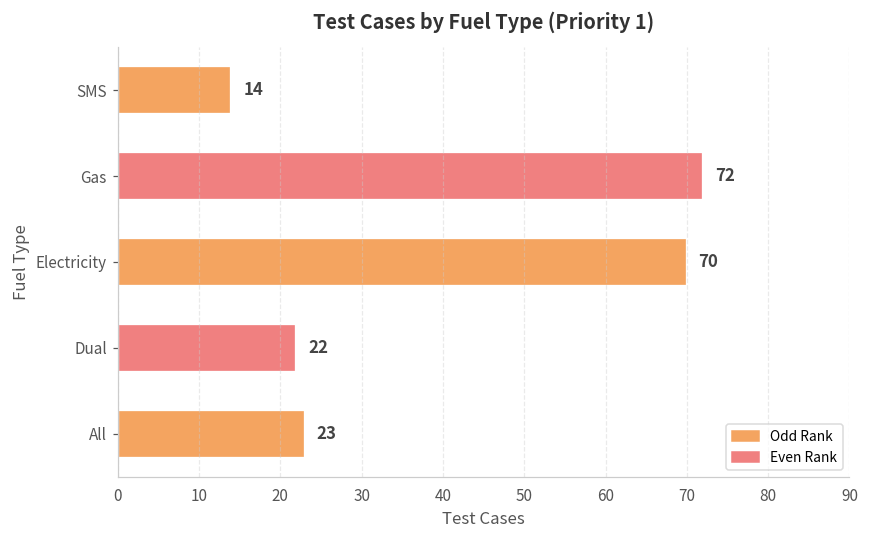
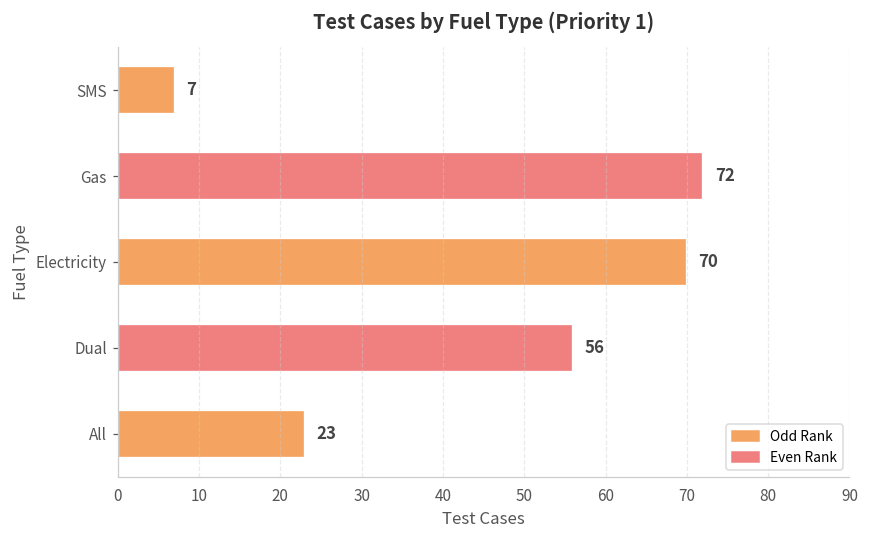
SMS: 14 -> 7
Dual: 22 -> 56
